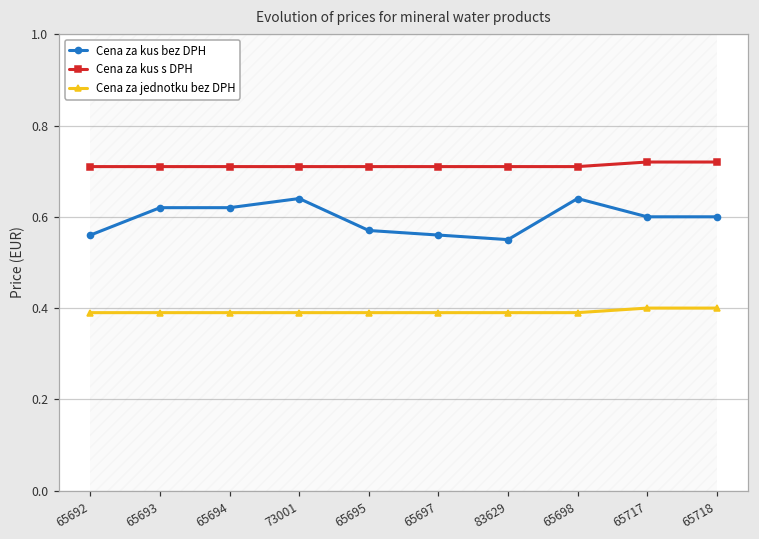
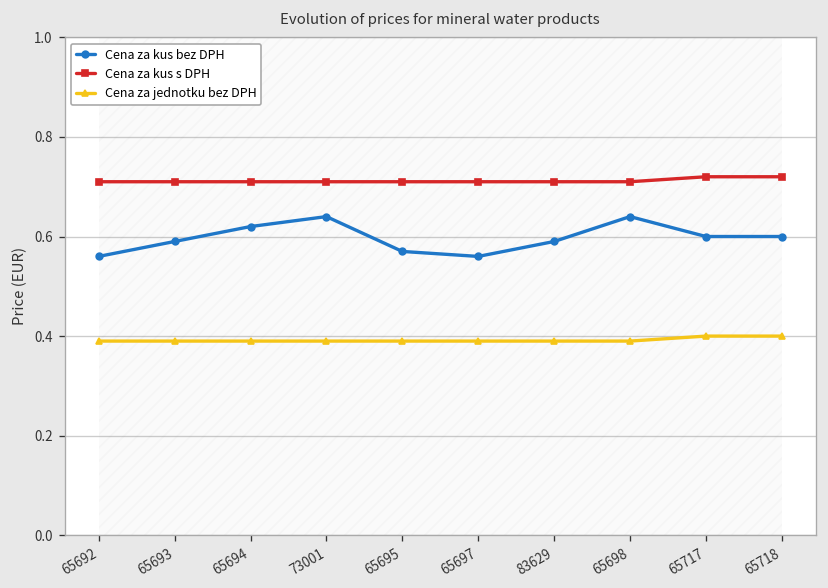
Cena za kus bez DPH, 65693: 0.62 -> 0.59
Cena za kus bez DPH, 83629: 0.55 -> 0.59
